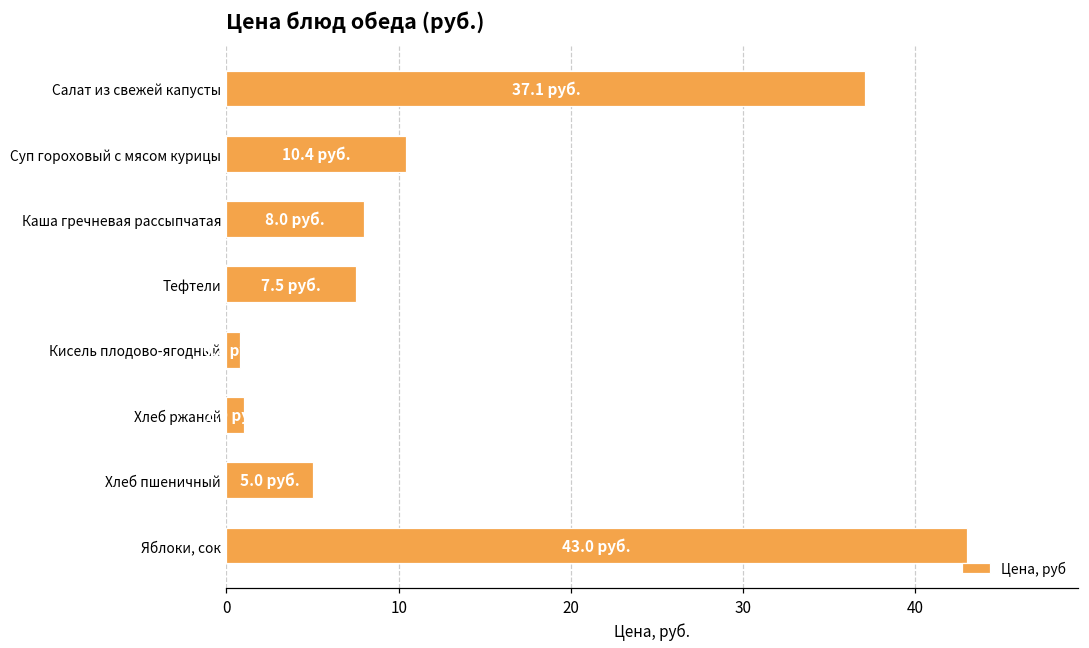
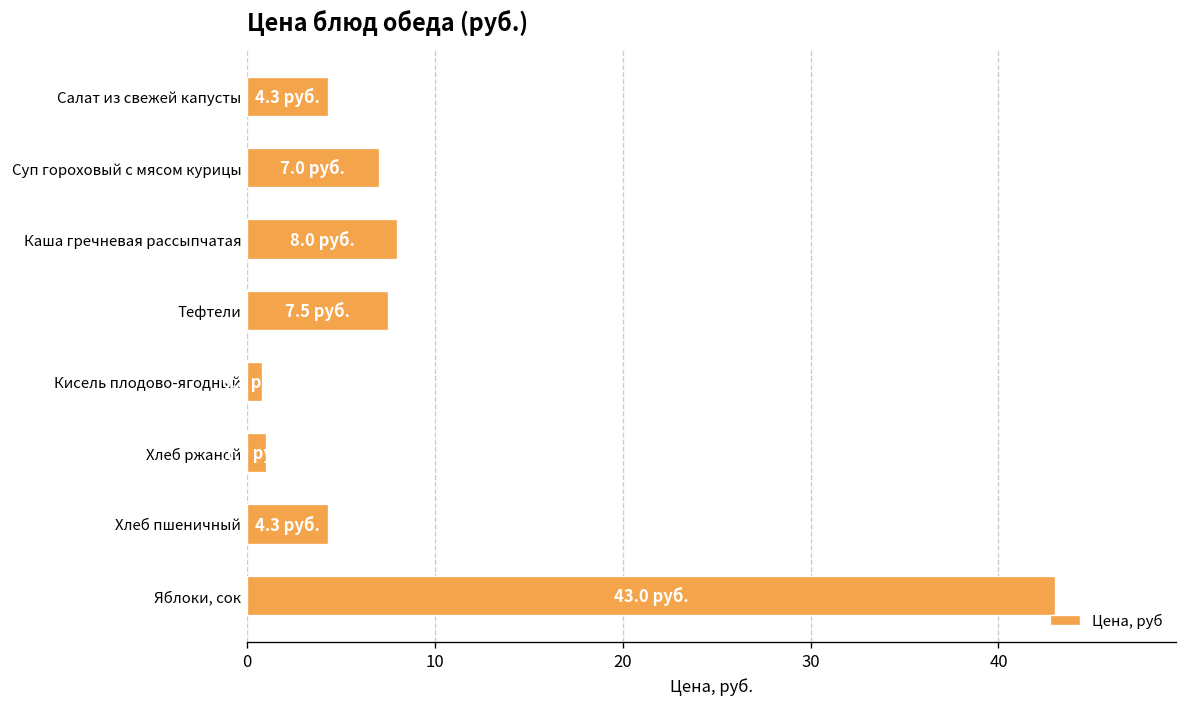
Салат из свежей капусты: 37.1 -> 4.3
Суп гороховый с мясом курицы: 10.4 -> 7.0
Хлеб пшеничный: 5.0 -> 4.3
